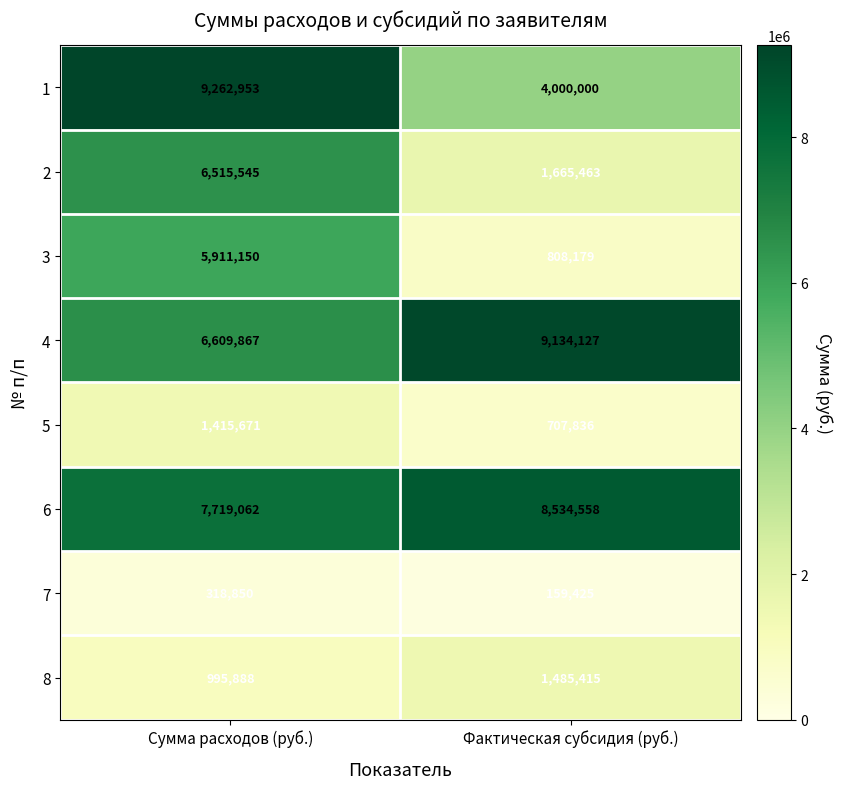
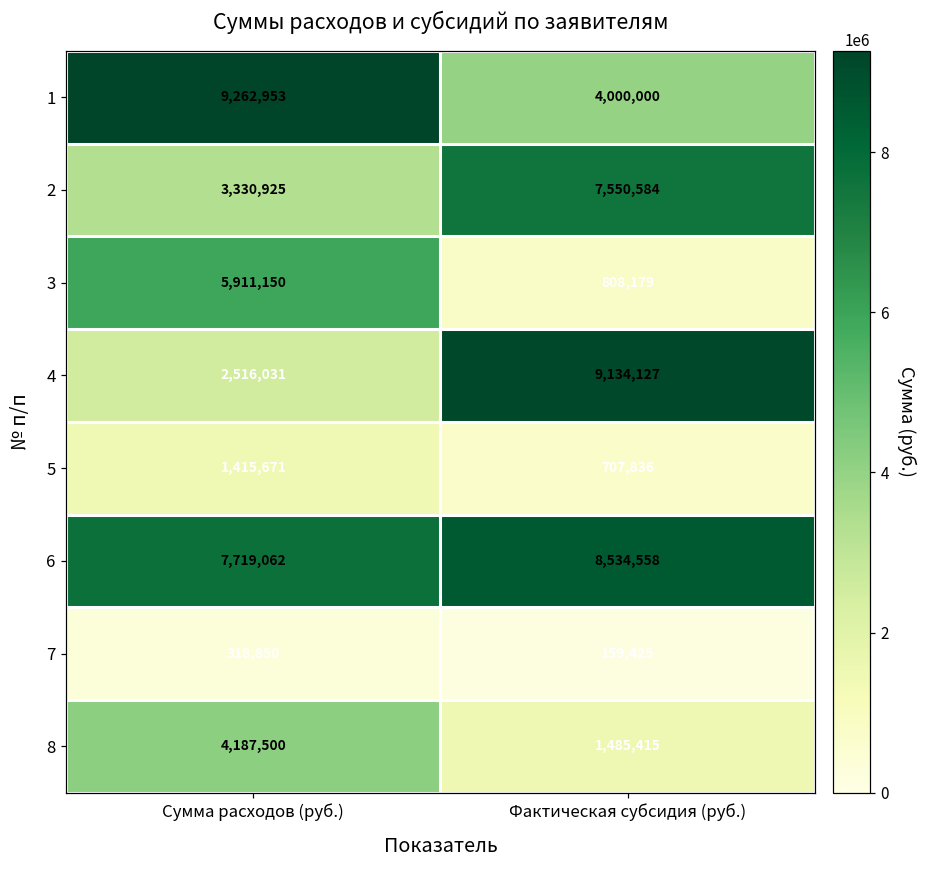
2, Сумма расходов (руб.): 6,515,545 -> 3,330,925
2, Фактическая субсидия (руб.): 1,665,463 -> 7,550,584
4, Сумма расходов (руб.): 6,609,867 -> 2,516,031
8, Сумма расходов (руб.): 995,888 -> 4,187,500
